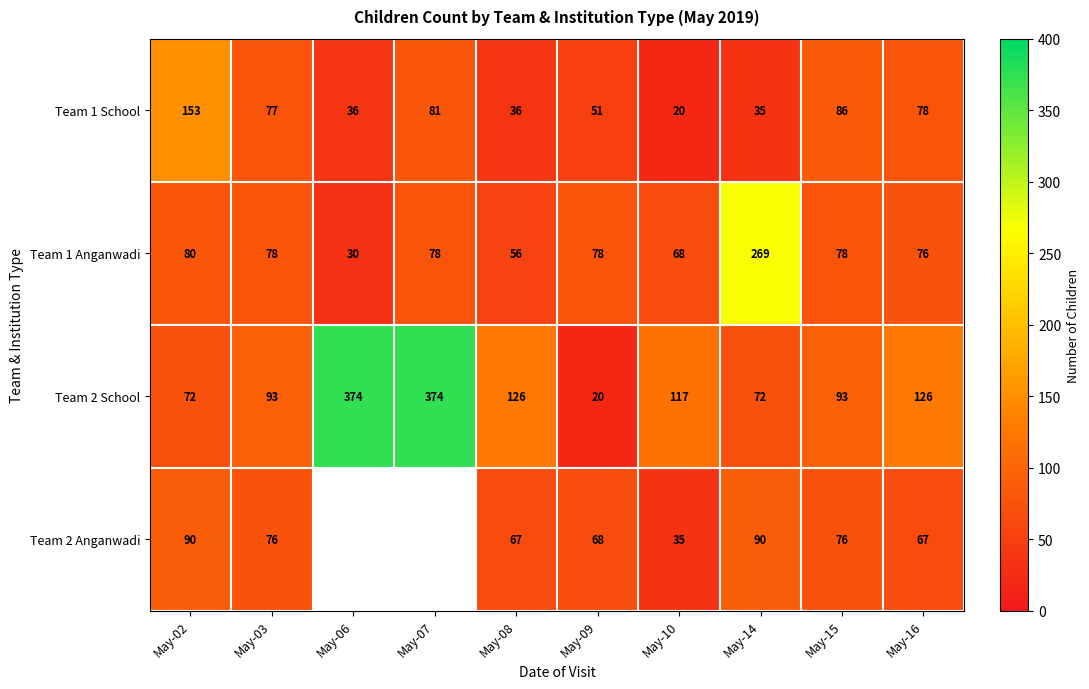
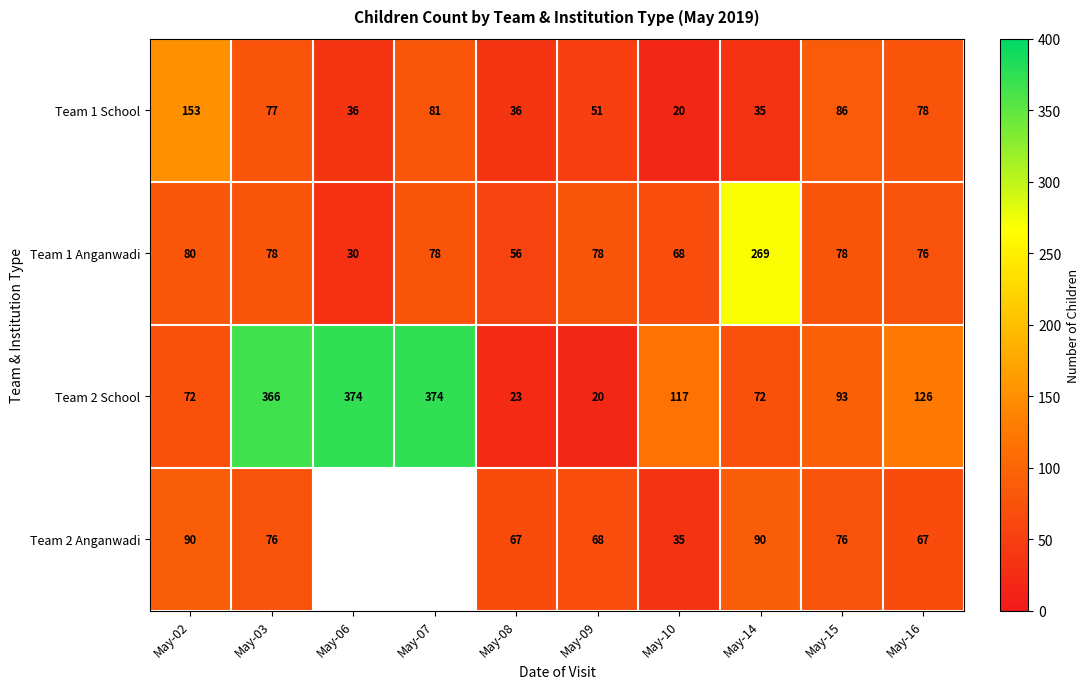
Team 2 School, May-03: 93 -> 366
Team 2 School, May-08: 126 -> 23
